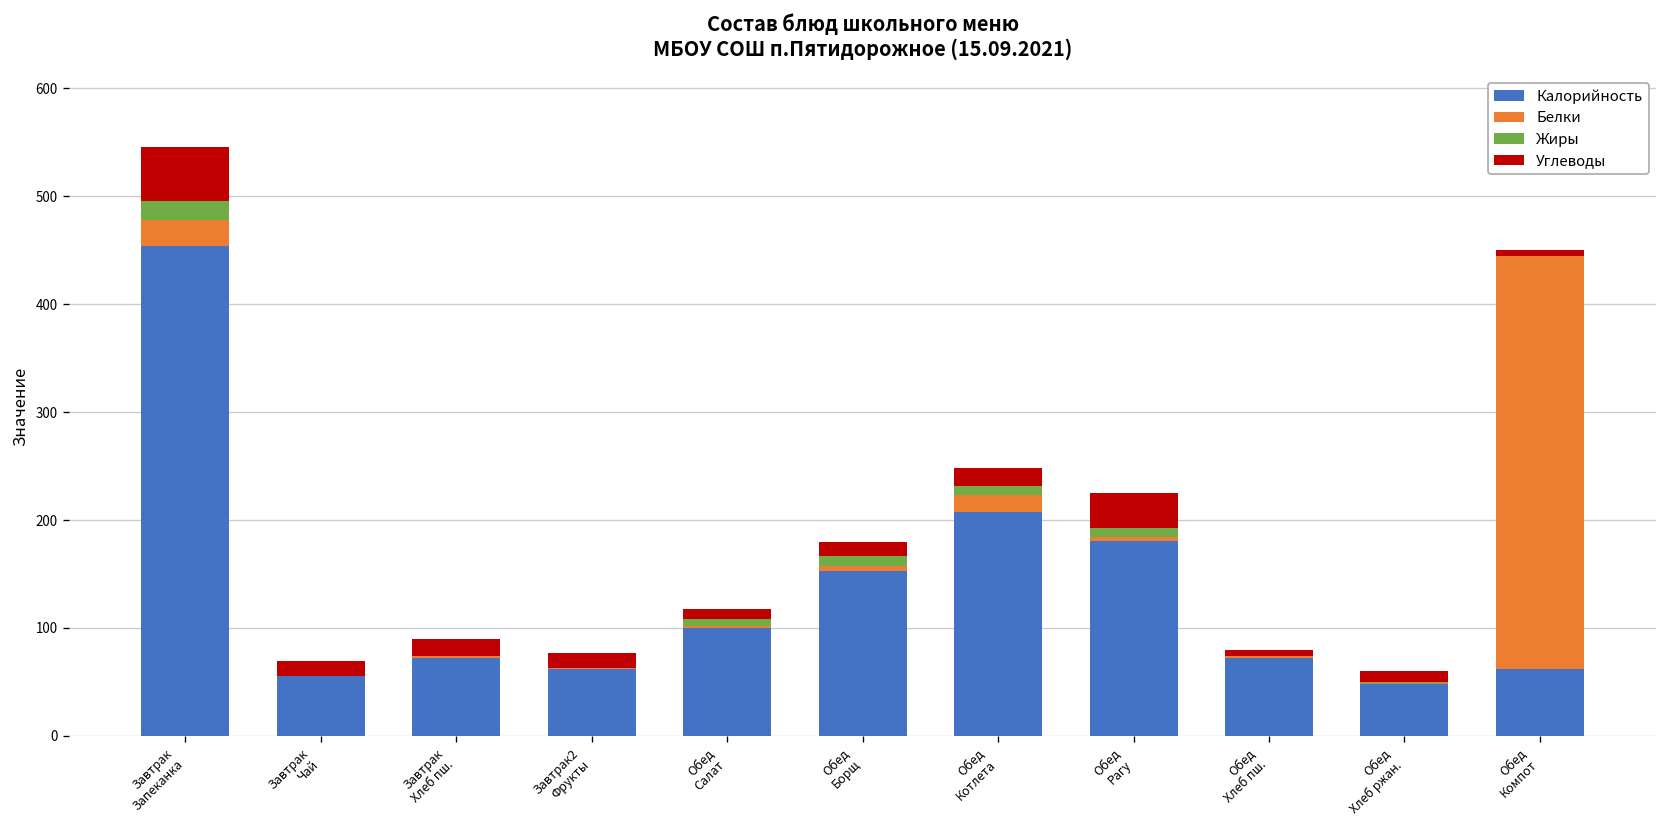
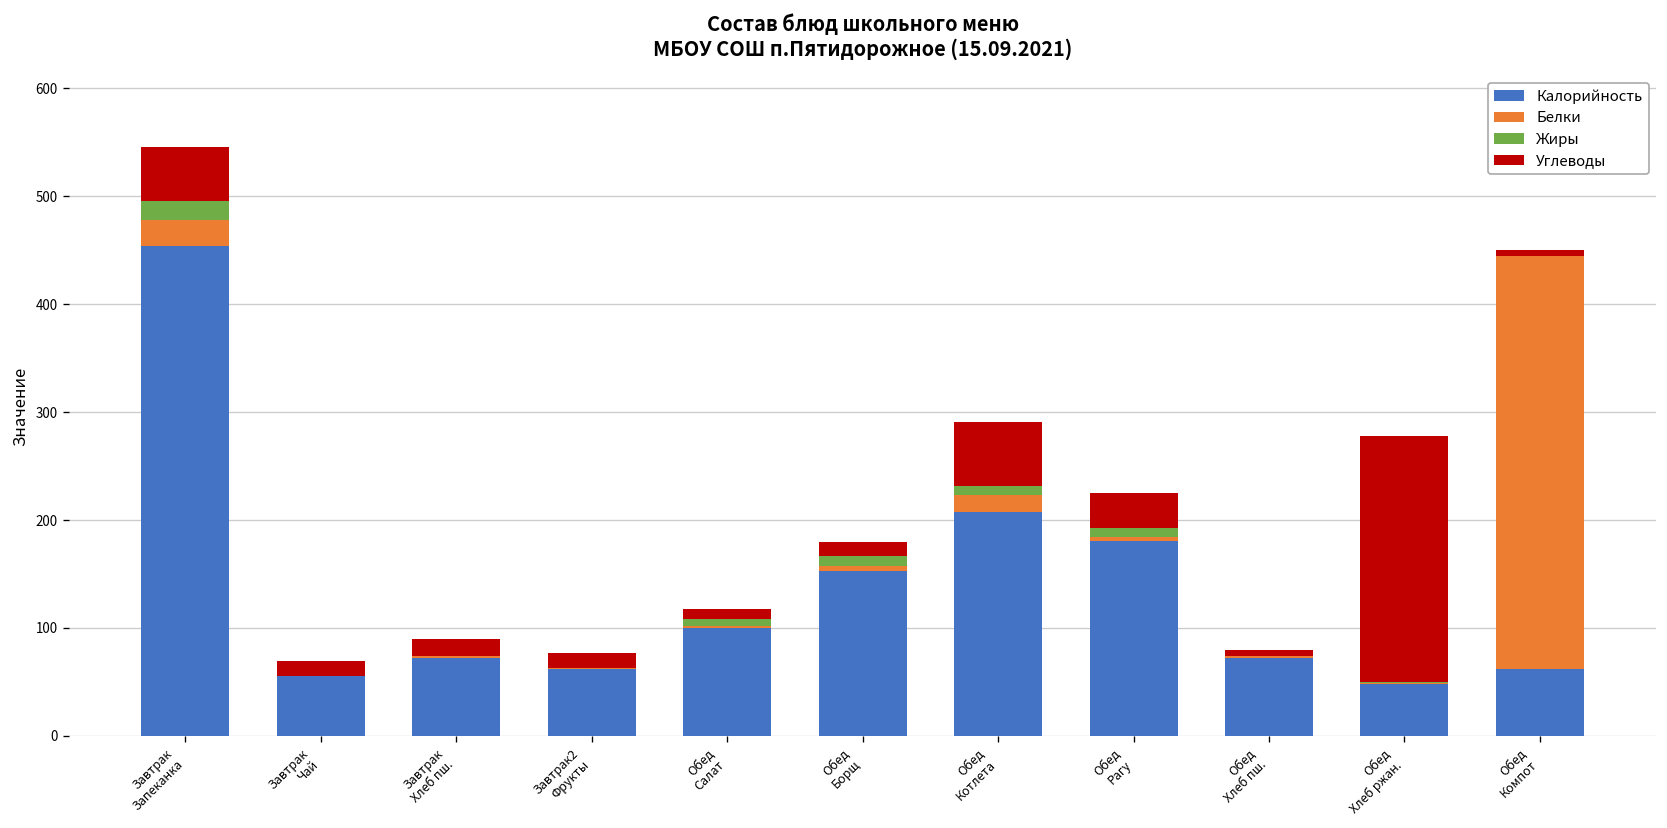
Углеводы, Обед Котлета: 20 -> 60
Углеводы, Обед Хлеб ржан.: 10 -> 230
